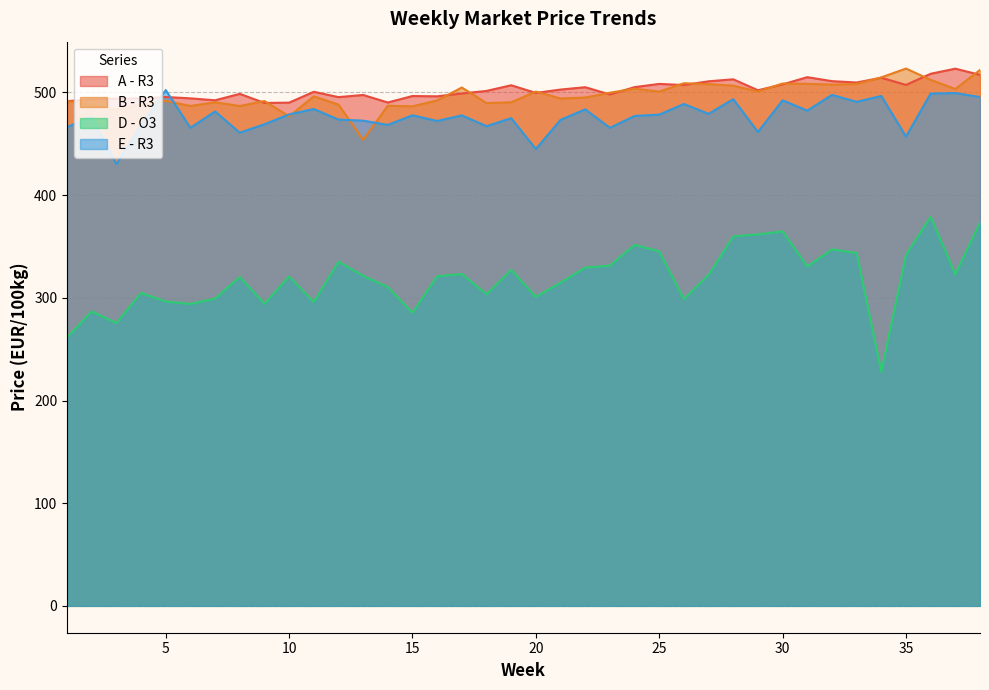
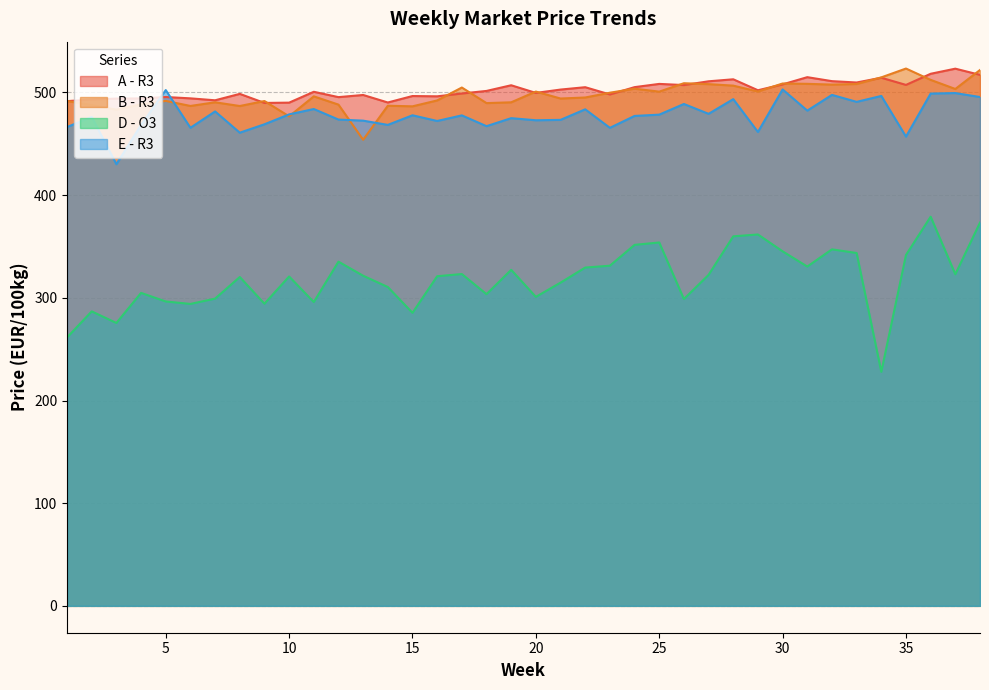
E - R3, 20: 445 -> 473
D - O3, 25: 345 -> 354
D - O3, 30: 365 -> 345
E - R3, 30: 492 -> 503
